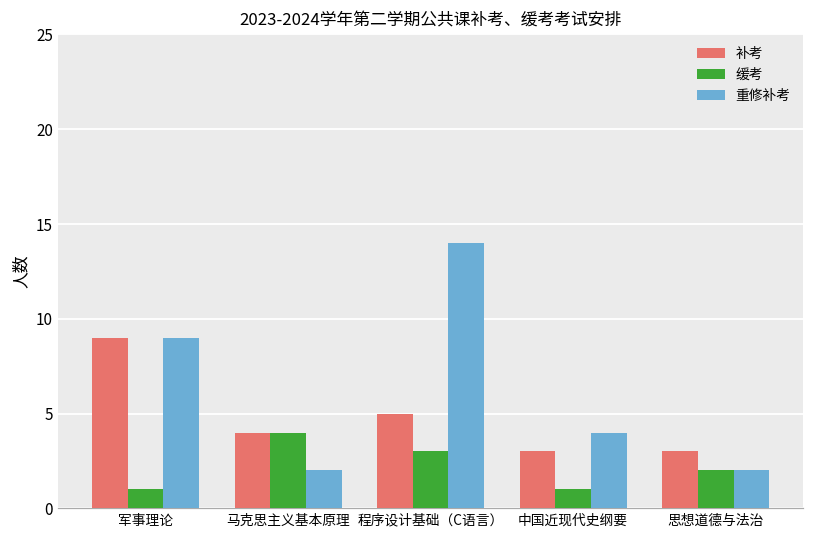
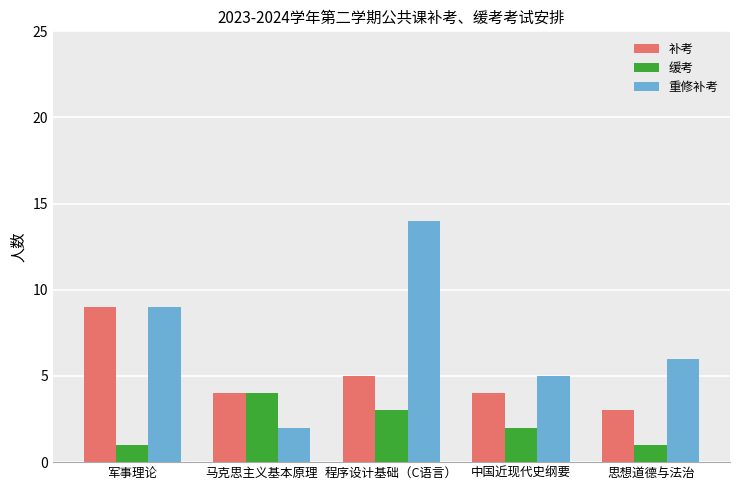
补考, 中国近现代史纲要: 3 -> 4
缓考, 中国近现代史纲要: 1 -> 2
重修补考, 中国近现代史纲要: 4 -> 5
缓考, 思想道德与法治: 2 -> 1
重修补考, 思想道德与法治: 2 -> 6
